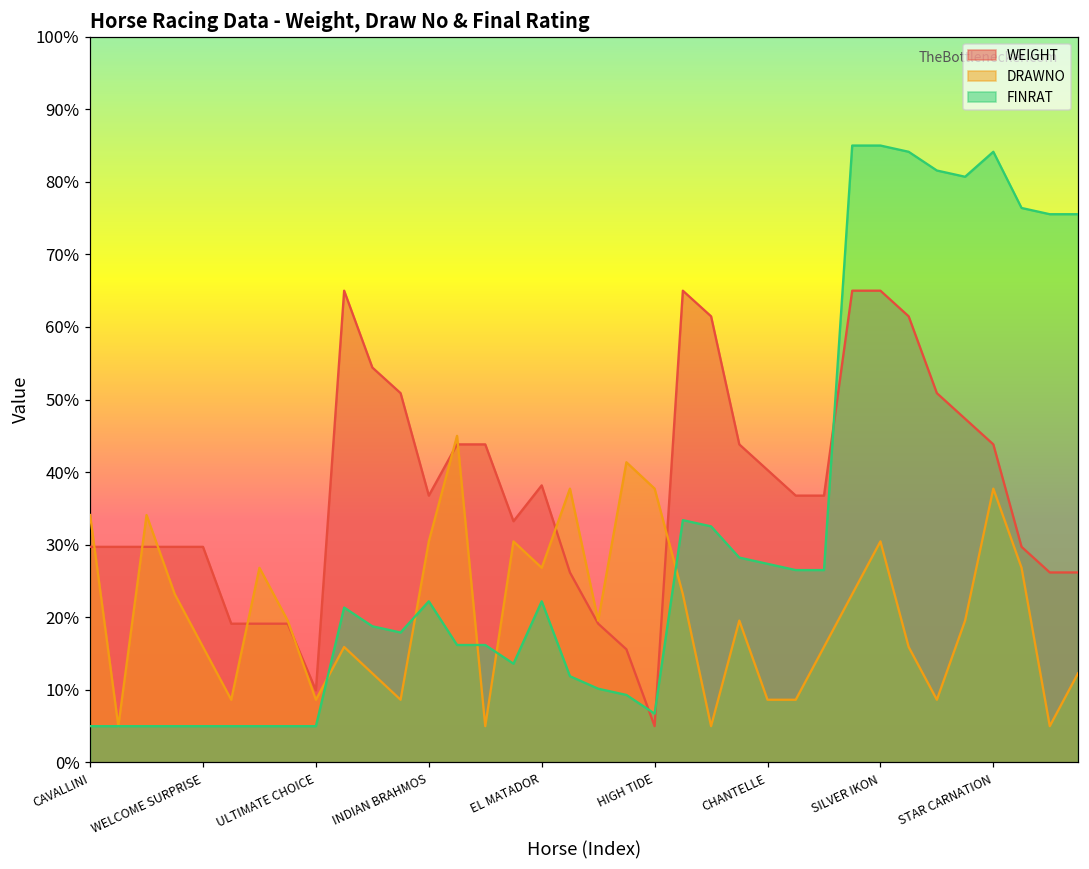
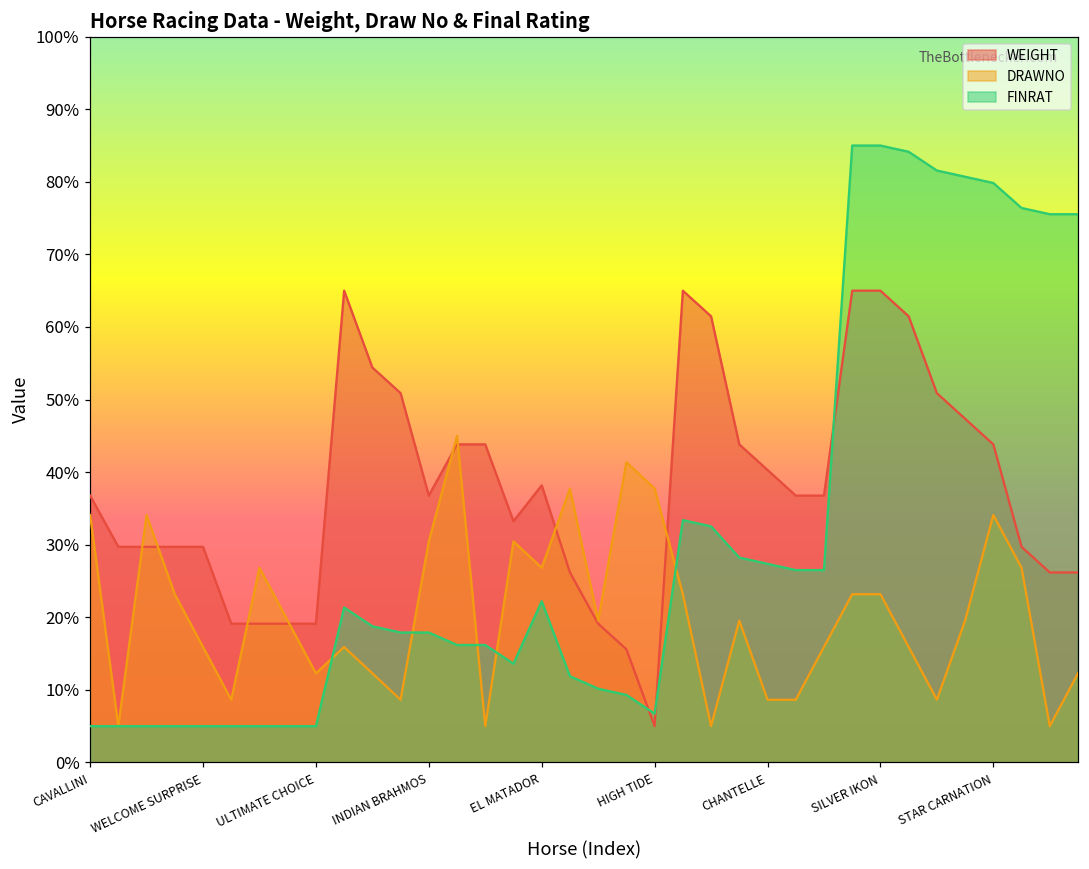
WEIGHT, CAVALLINI: 30% -> 37%
WEIGHT, ULTIMATE CHOICE: 10% -> 19%
DRAWNO, ULTIMATE CHOICE: 9% -> 12%
FINRAT, INDIAN BRAHMOS: 22% -> 18%
DRAWNO, SILVER IKON: 30% -> 23%
DRAWNO, STAR CARNATION: 38% -> 34%
FINRAT, STAR CARNATION: 84% -> 80%
